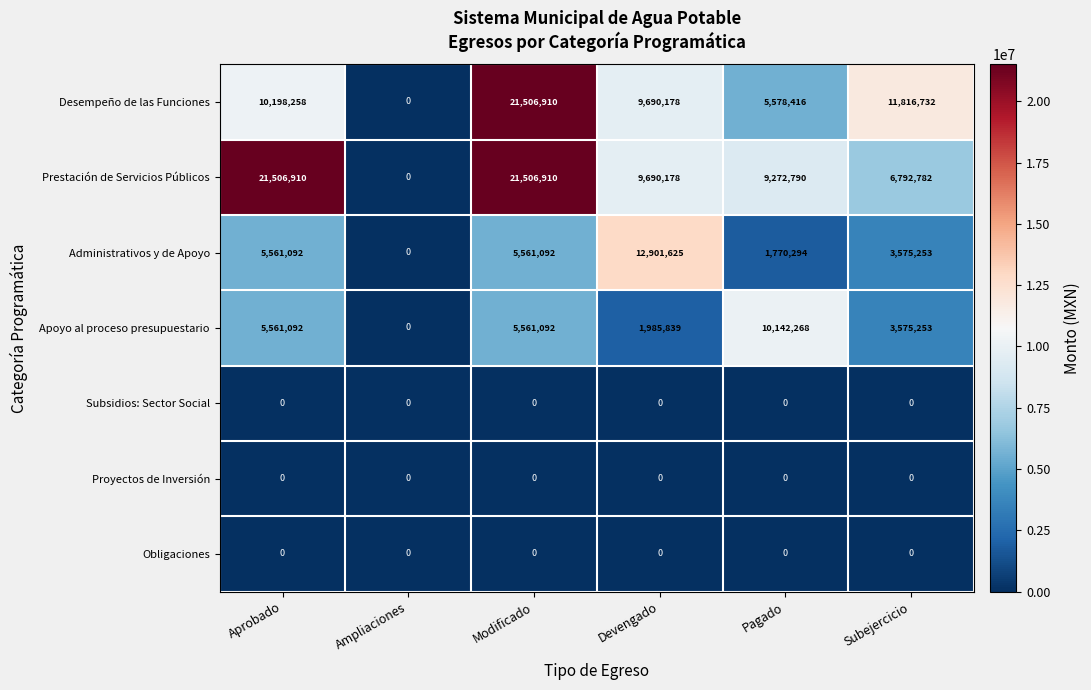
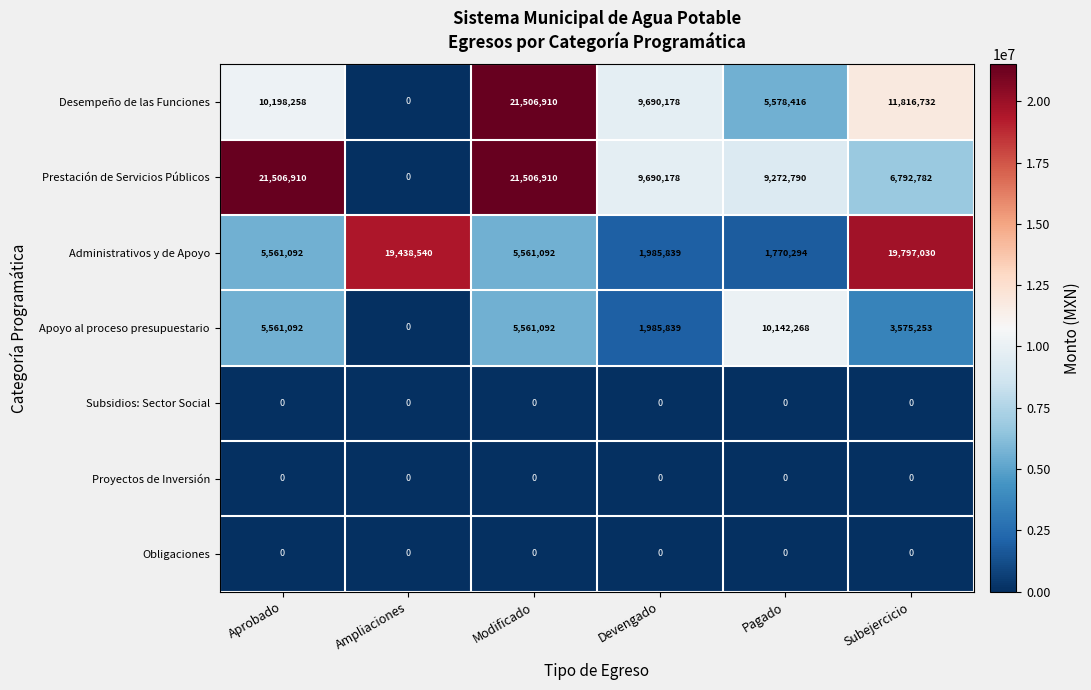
Administrativos y de Apoyo, Ampliaciones: 0 -> 19,438,540
Administrativos y de Apoyo, Devengado: 12,901,625 -> 1,985,839
Administrativos y de Apoyo, Subejercicio: 3,575,253 -> 19,797,030
